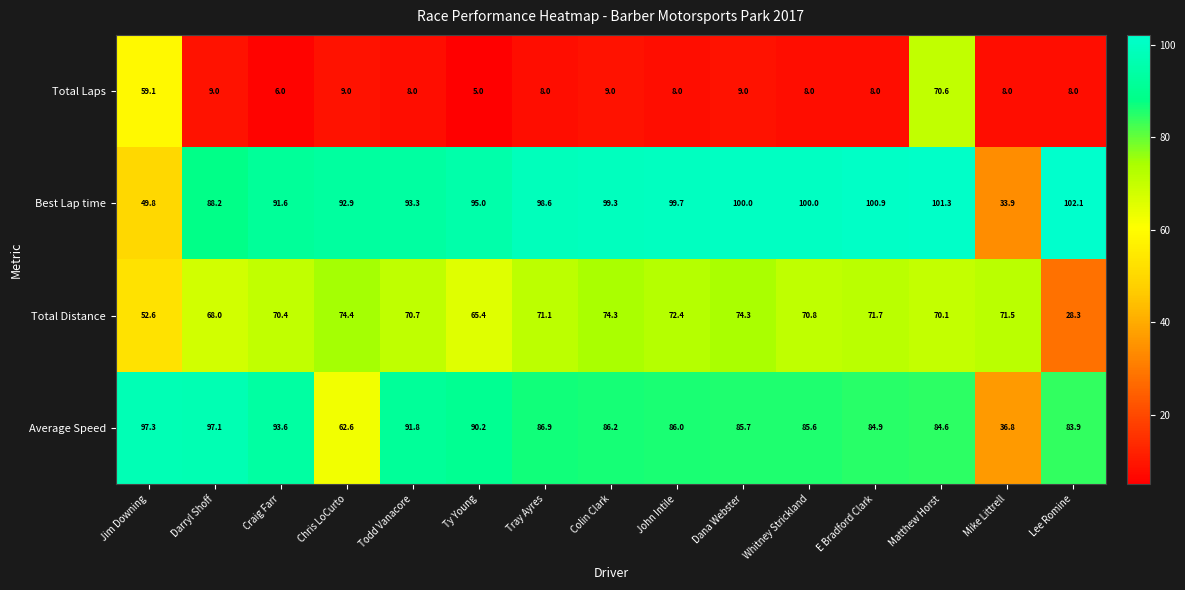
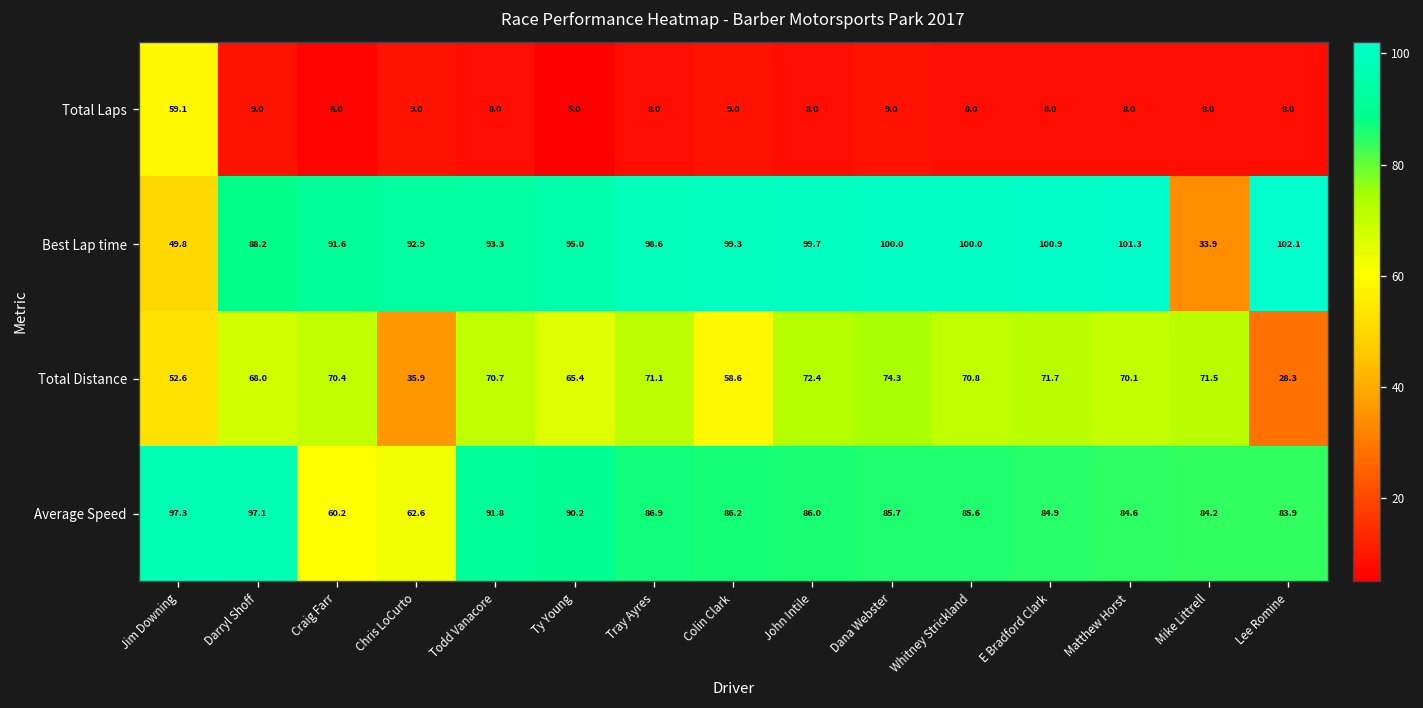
Total Laps, Matthew Horst: 70.6 -> 8.0
Total Distance, Chris LoCurto: 74.4 -> 35.9
Total Distance, Colin Clark: 74.3 -> 58.6
Average Speed, Craig Farr: 93.6 -> 60.2
Average Speed, Mike Littrell: 36.8 -> 84.2
